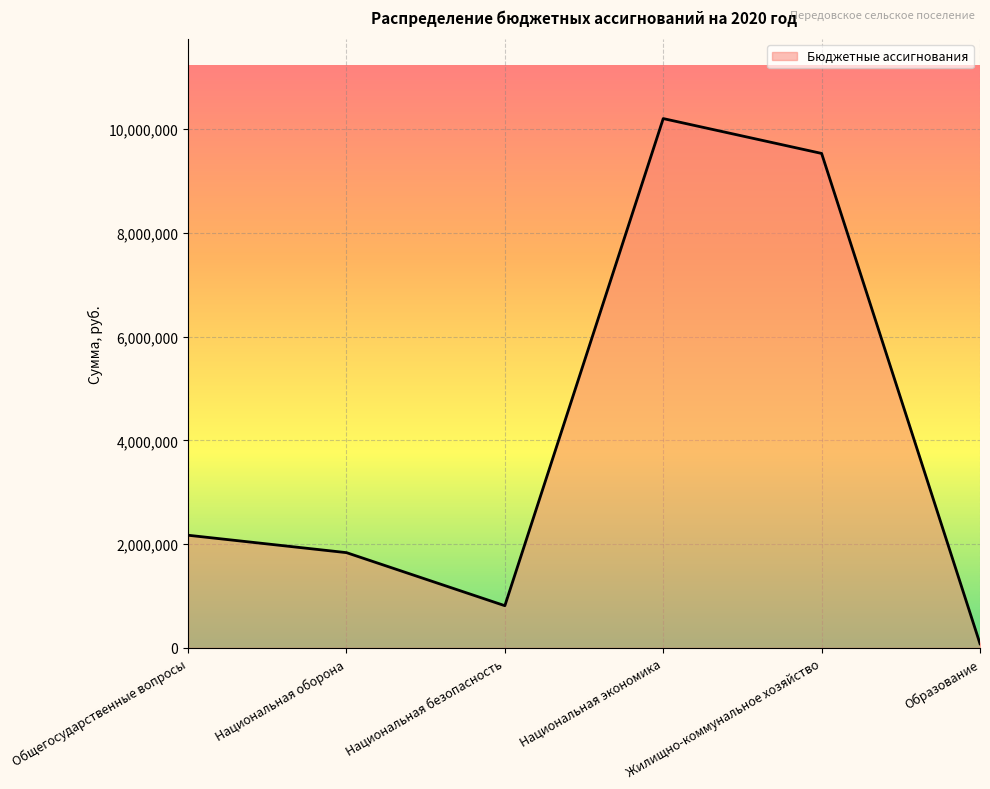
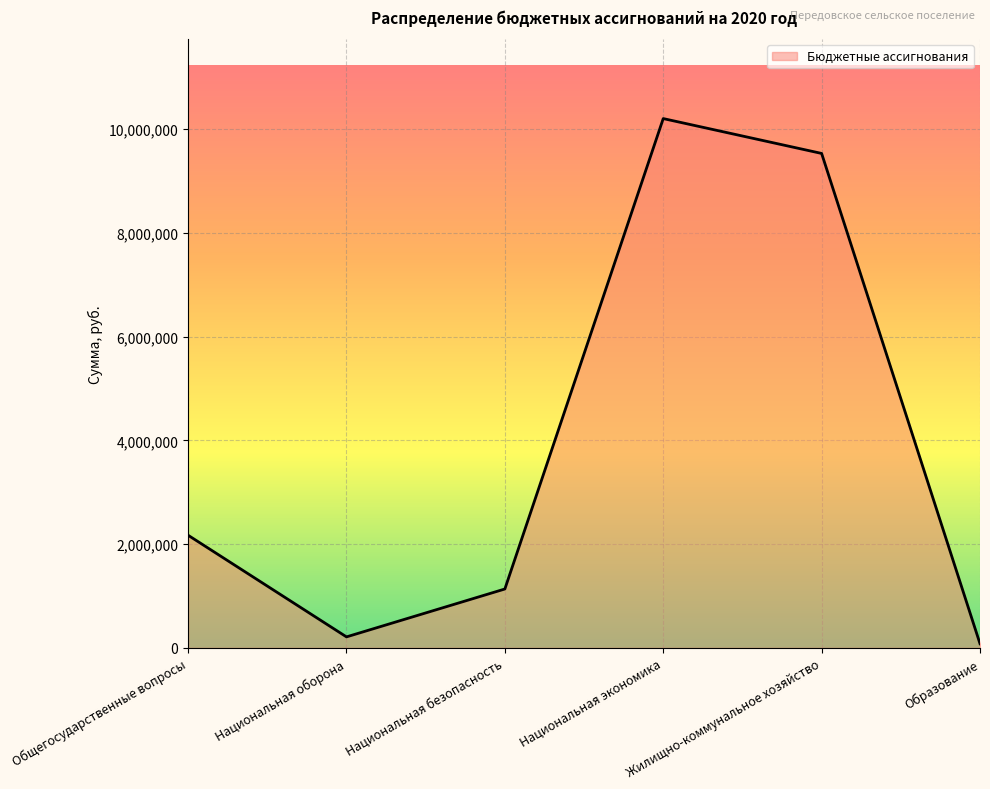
Национальная оборона: 1,800,000 -> 200,000
Национальная безопасность: 800,000 -> 1,100,000
